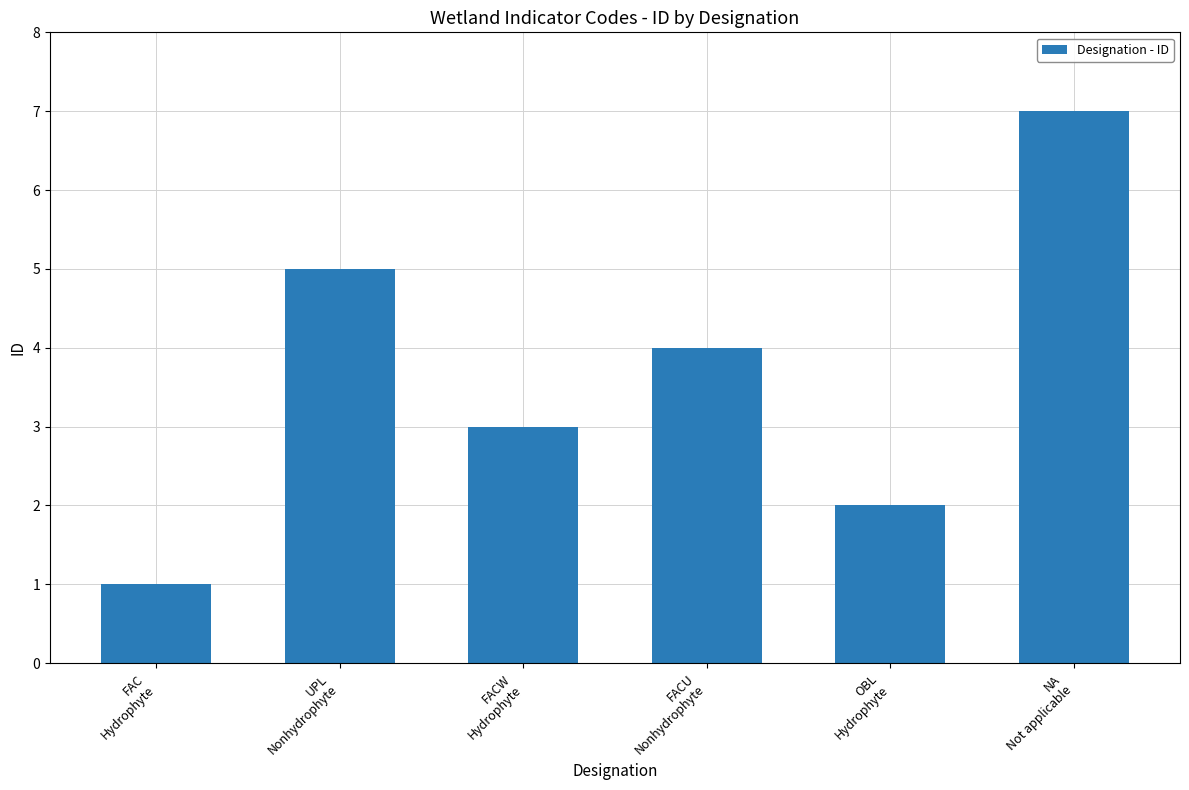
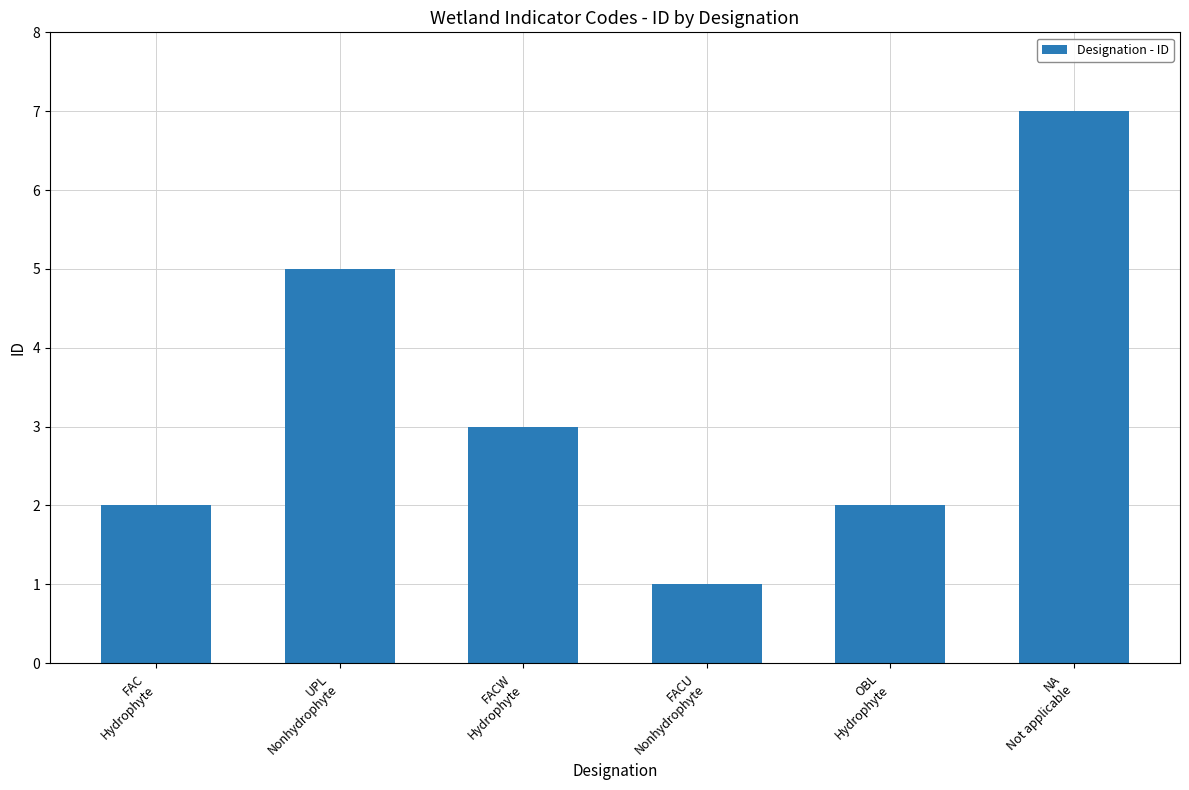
FAC Hydrophyte: 1 -> 2
FACU Nonhydrophyte: 4 -> 1
